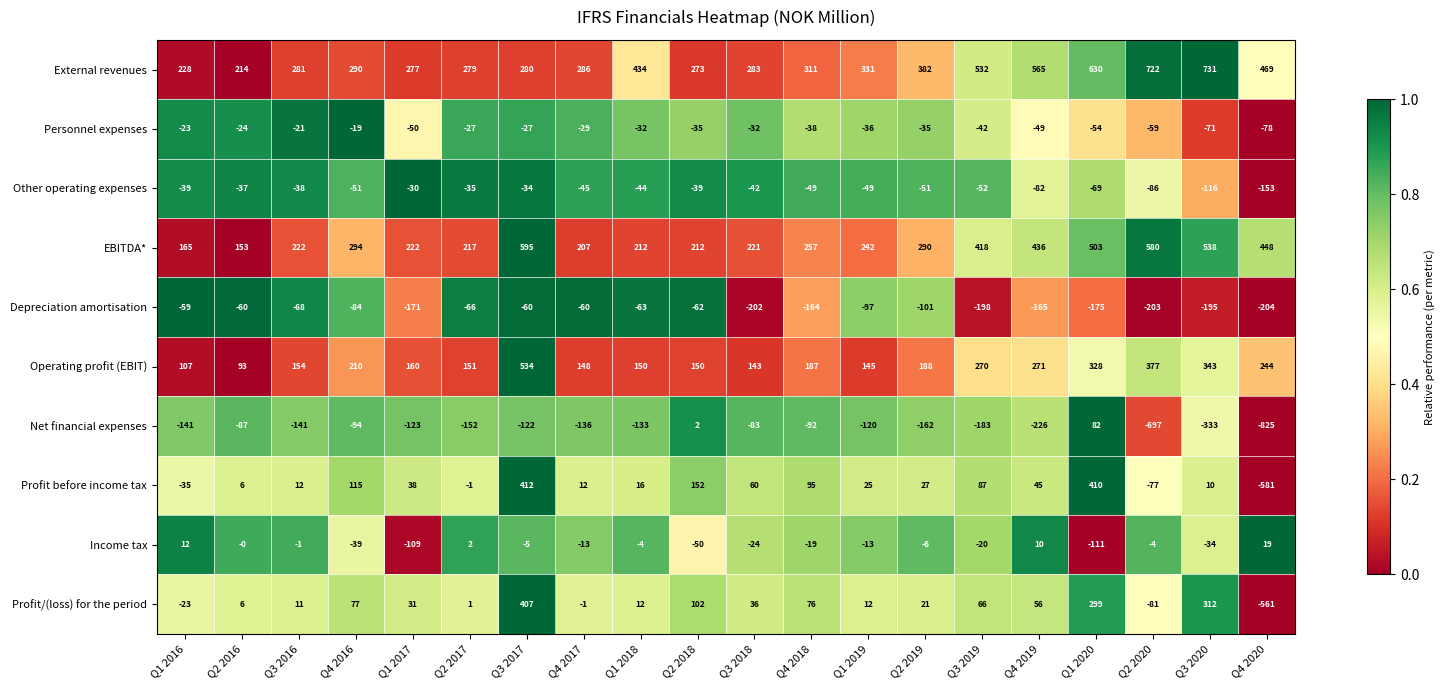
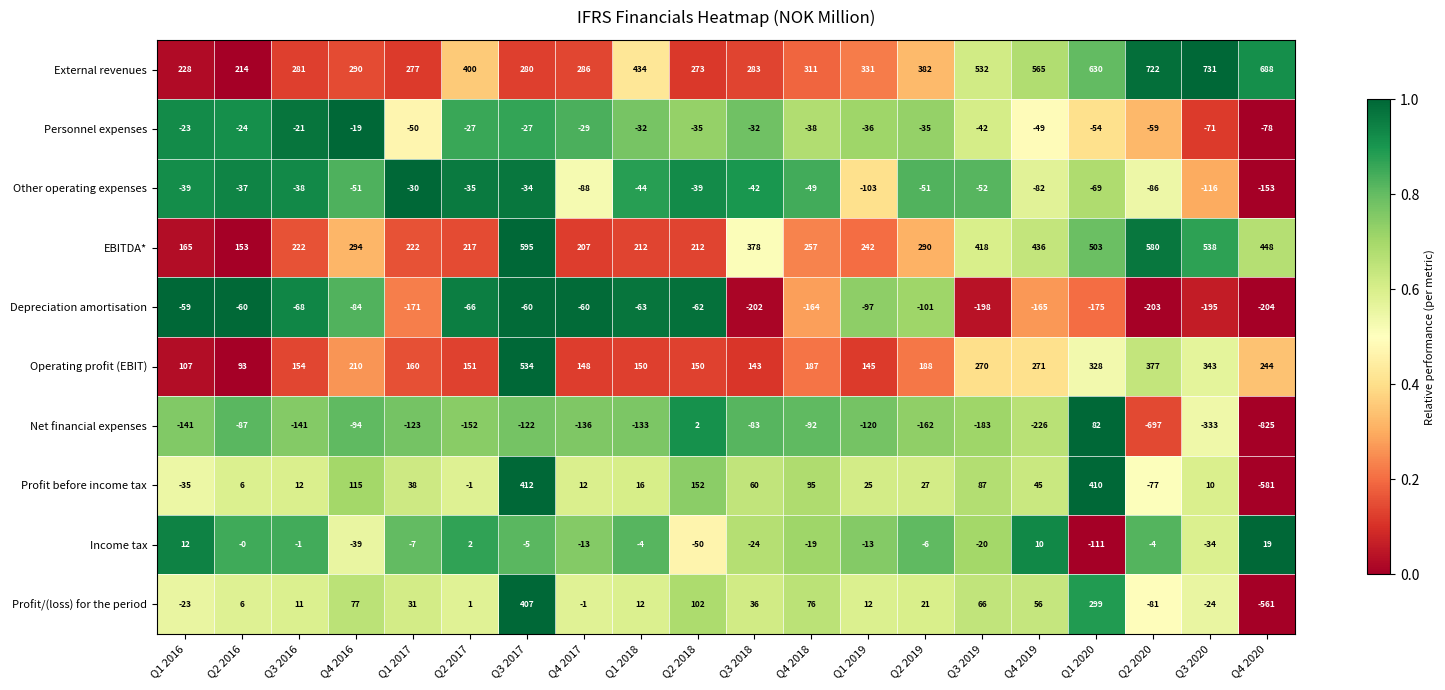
External revenues, Q2 2017: 279 -> 400
External revenues, Q4 2020: 469 -> 688
Other operating expenses, Q4 2017: -45 -> -88
Other operating expenses, Q1 2019: -49 -> -103
EBITDA*, Q3 2018: 221 -> 378
Income tax, Q1 2017: -109 -> -7
Profit/(loss) for the period, Q3 2020: 312 -> -24
